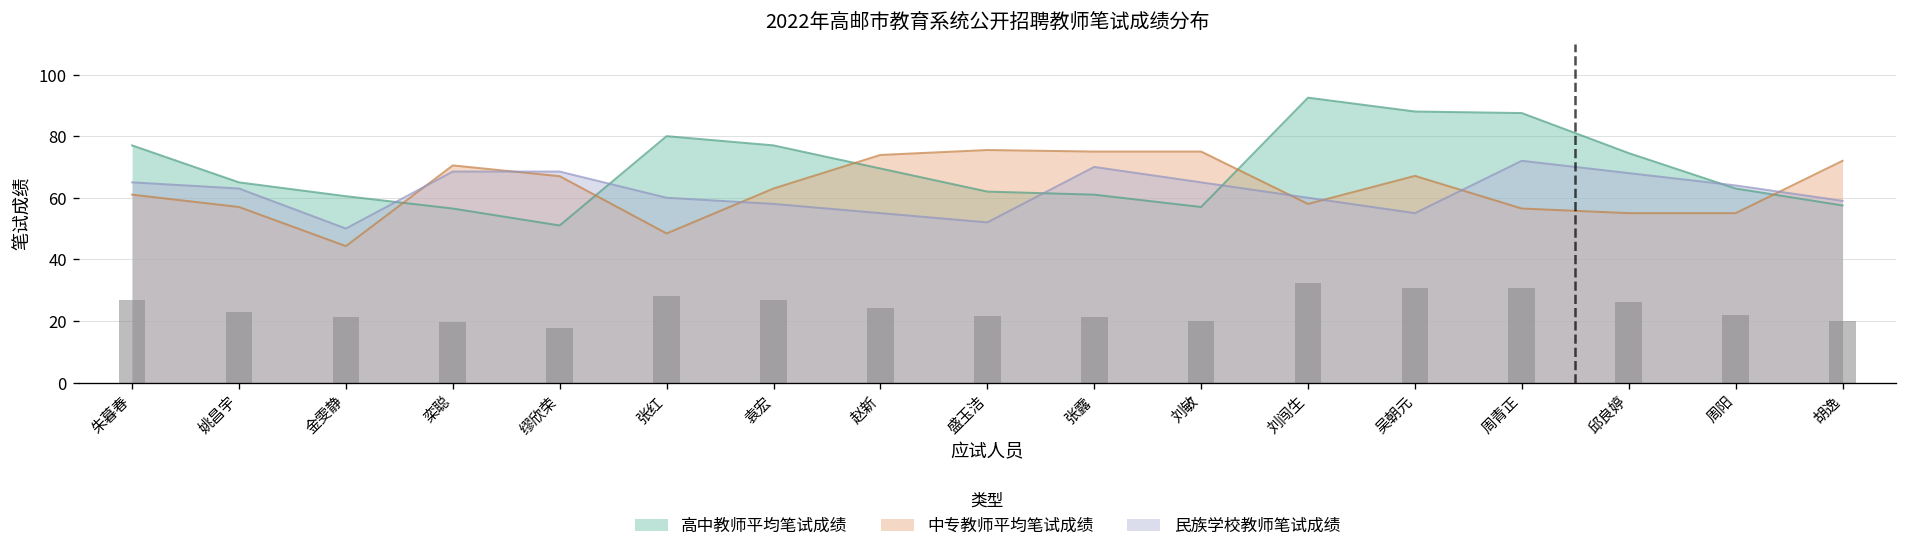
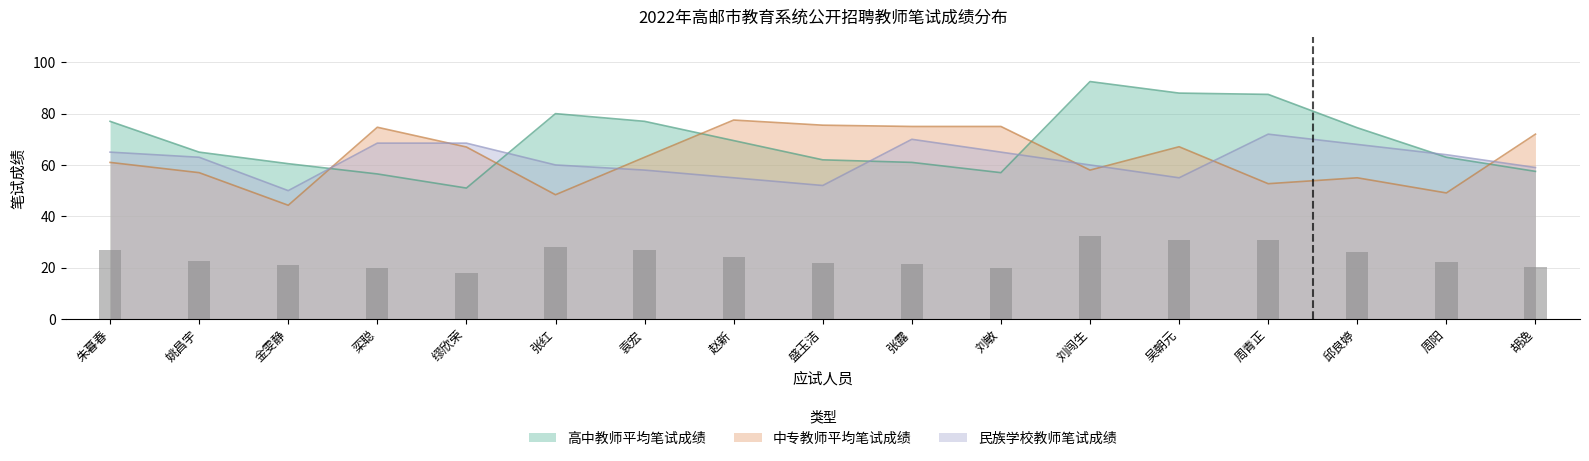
中专教师平均笔试成绩, 栾聪: 71 -> 75
中专教师平均笔试成绩, 赵新: 74 -> 78
中专教师平均笔试成绩, 周青正: 57 -> 53
中专教师平均笔试成绩, 周阳: 55 -> 49
